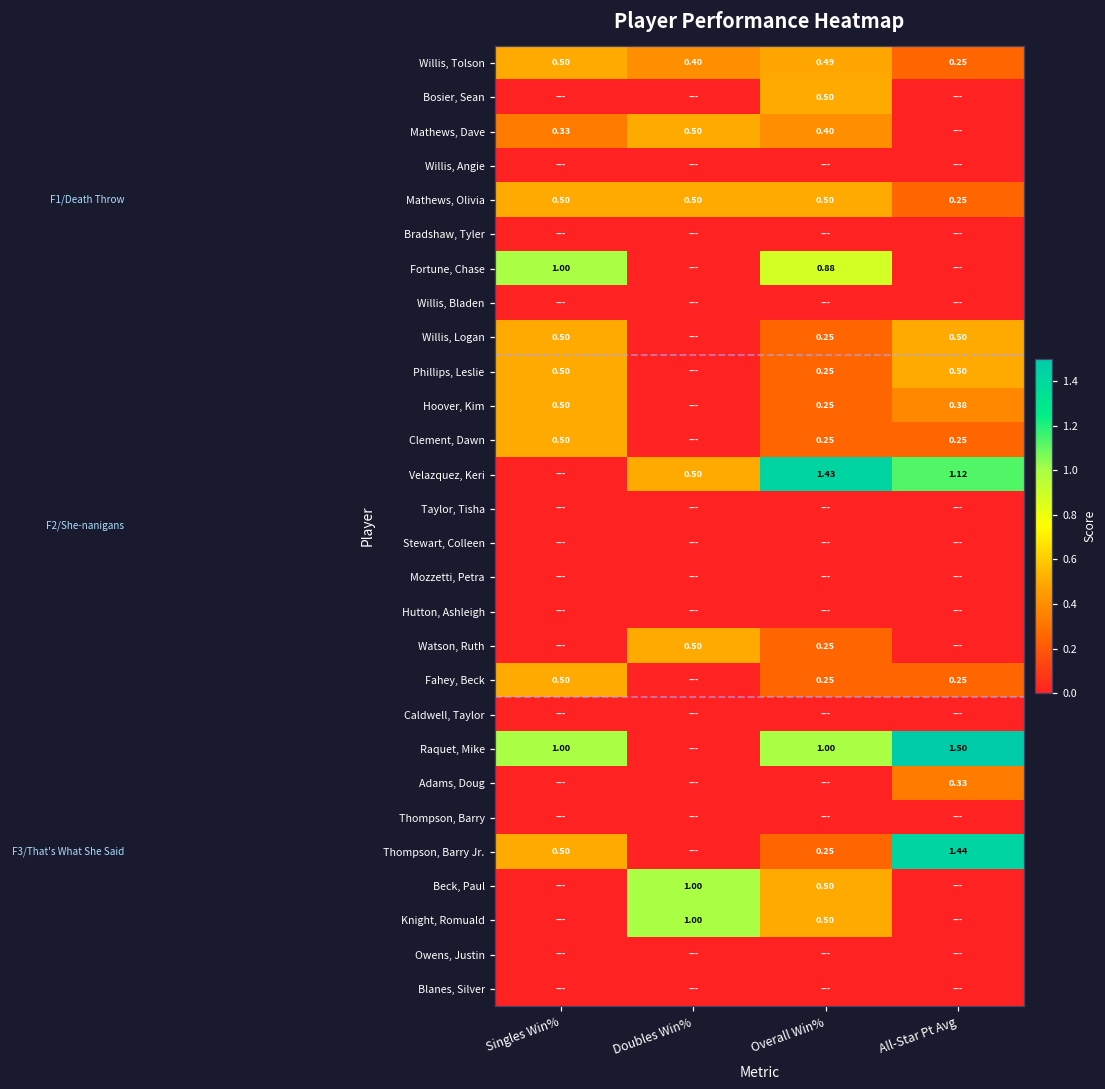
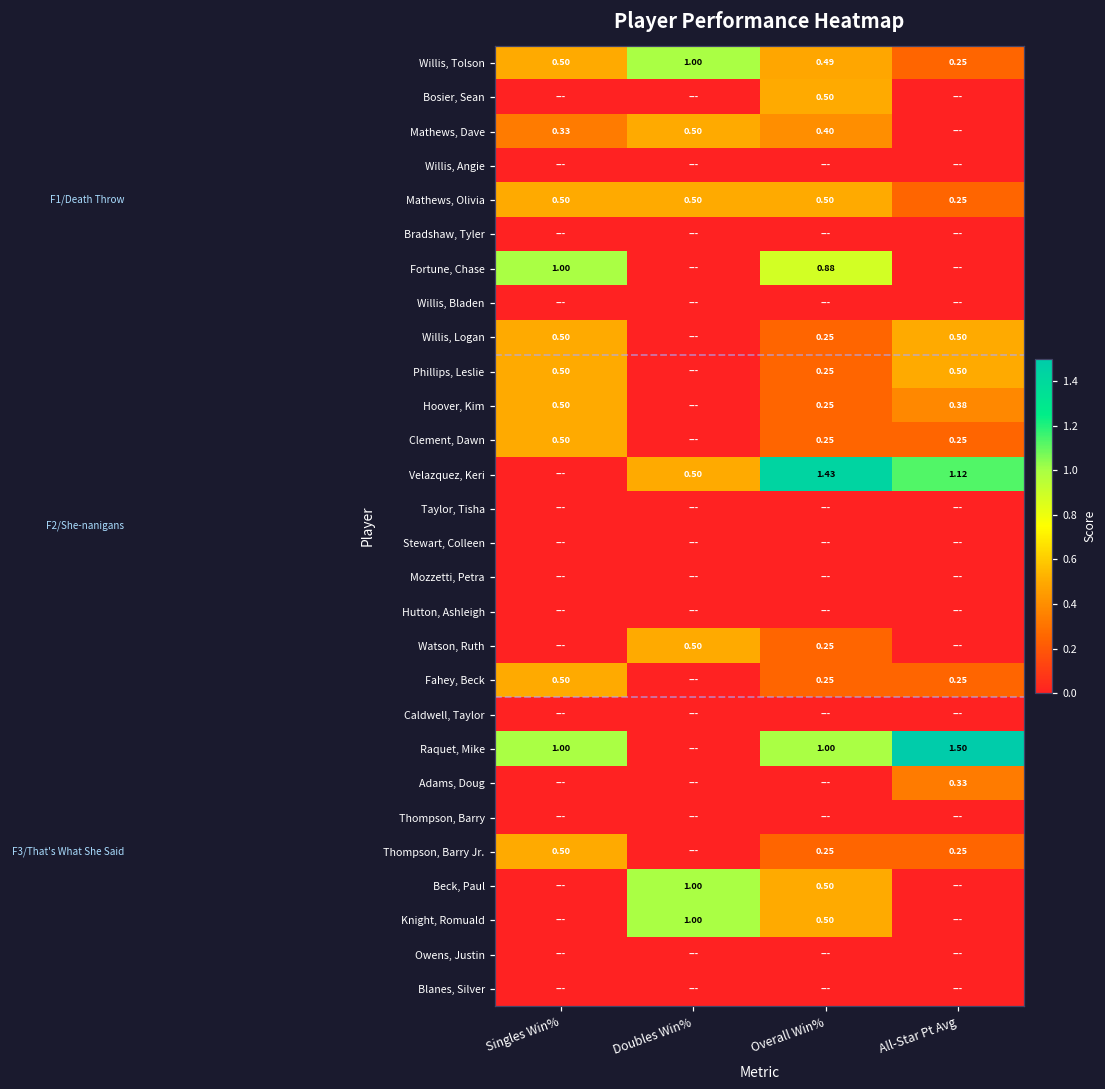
Willis, Tolson, Doubles Win%: 0.40 -> 1.00
Thompson, Barry Jr., All-Star Pt Avg: 1.44 -> 0.25
